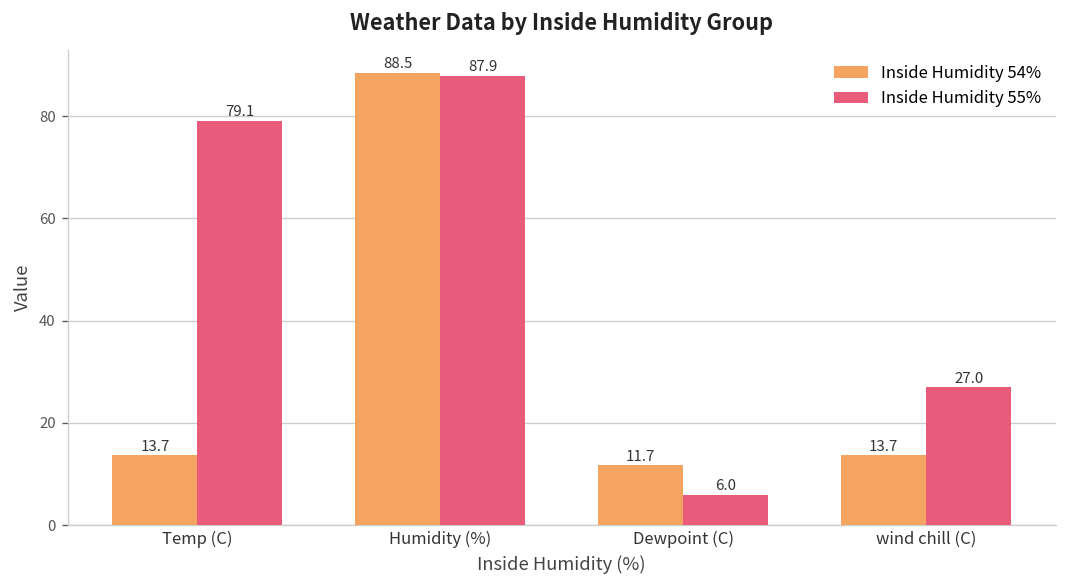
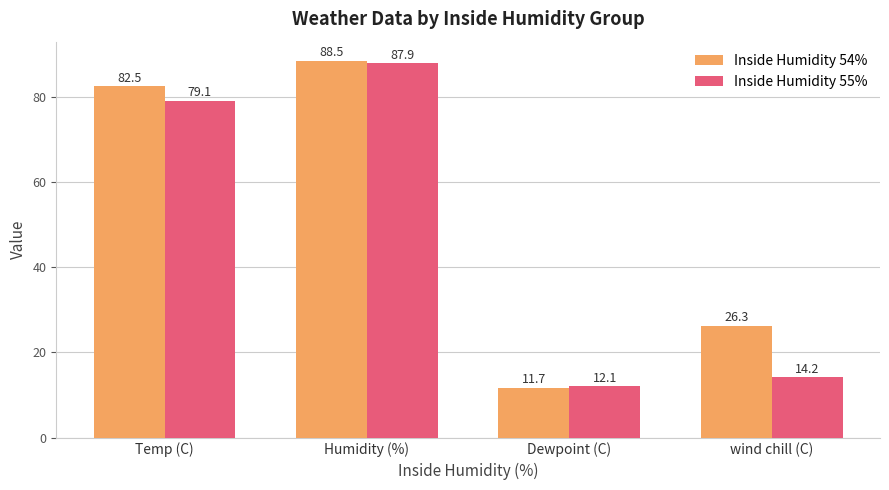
Inside Humidity 54%, Temp (C): 13.7 -> 82.5
Inside Humidity 55%, Dewpoint (C): 6.0 -> 12.1
Inside Humidity 54%, wind chill (C): 13.7 -> 26.3
Inside Humidity 55%, wind chill (C): 27.0 -> 14.2
